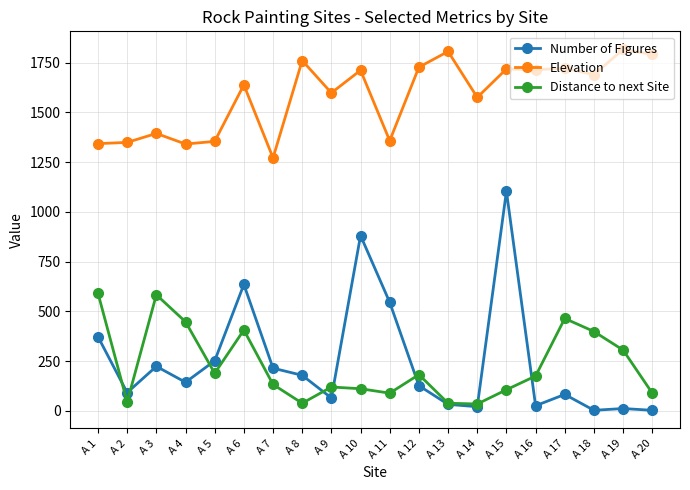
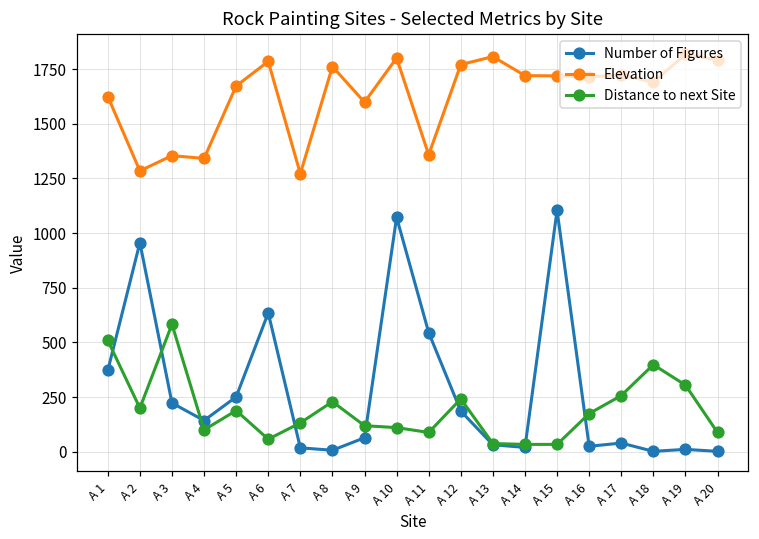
Elevation, A 1: 1340 -> 1620
Distance to next Site, A 1: 590 -> 510
Number of Figures, A 2: 90 -> 960
Elevation, A 2: 1350 -> 1280
Distance to next Site, A 2: 40 -> 200
Elevation, A 3: 1390 -> 1350
Distance to next Site, A 4: 450 -> 100
Elevation, A 5: 1350 -> 1670
Elevation, A 6: 1640 -> 1780
Distance to next Site, A 6: 410 -> 60
Number of Figures, A 7: 210 -> 20
Number of Figures, A 8: 180 -> 10
Distance to next Site, A 8: 40 -> 230
Number of Figures, A 10: 880 -> 1070
Elevation, A 10: 1710 -> 1800
Number of Figures, A 12: 130 -> 190
Elevation, A 12: 1730 -> 1770
Distance to next Site, A 12: 180 -> 240
Elevation, A 14: 1580 -> 1720
Distance to next Site, A 15: 110 -> 30
Number of Figures, A 17: 80 -> 40
Distance to next Site, A 17: 460 -> 260
